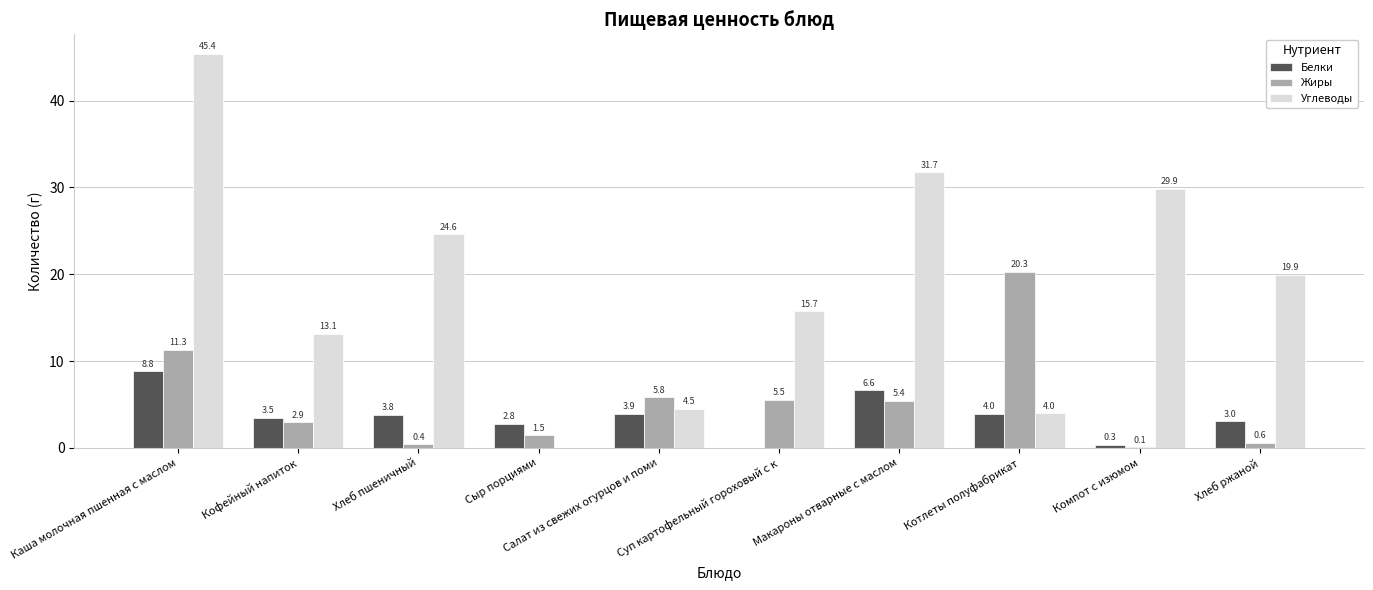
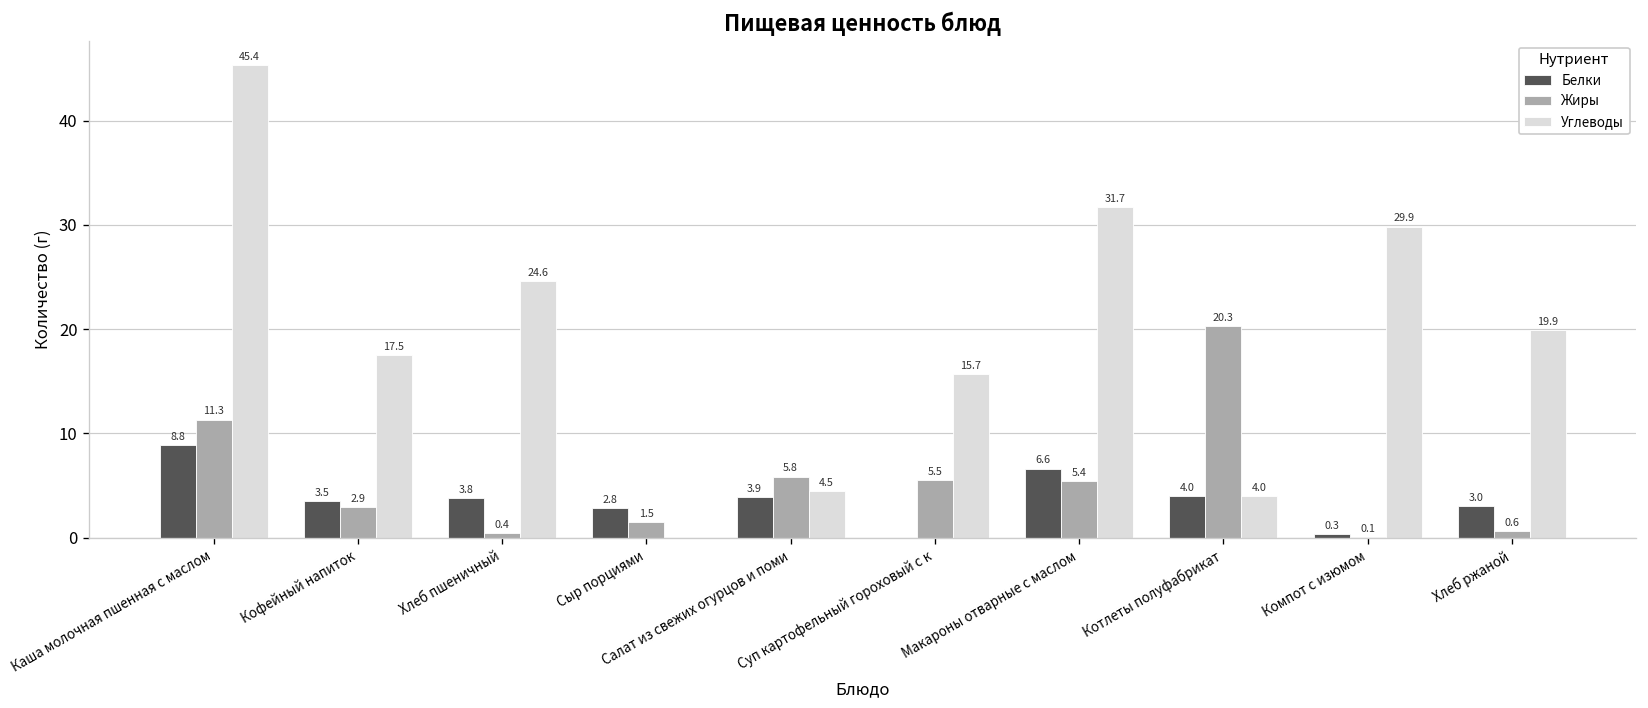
Углеводы, Кофейный напиток: 13.1 -> 17.5
